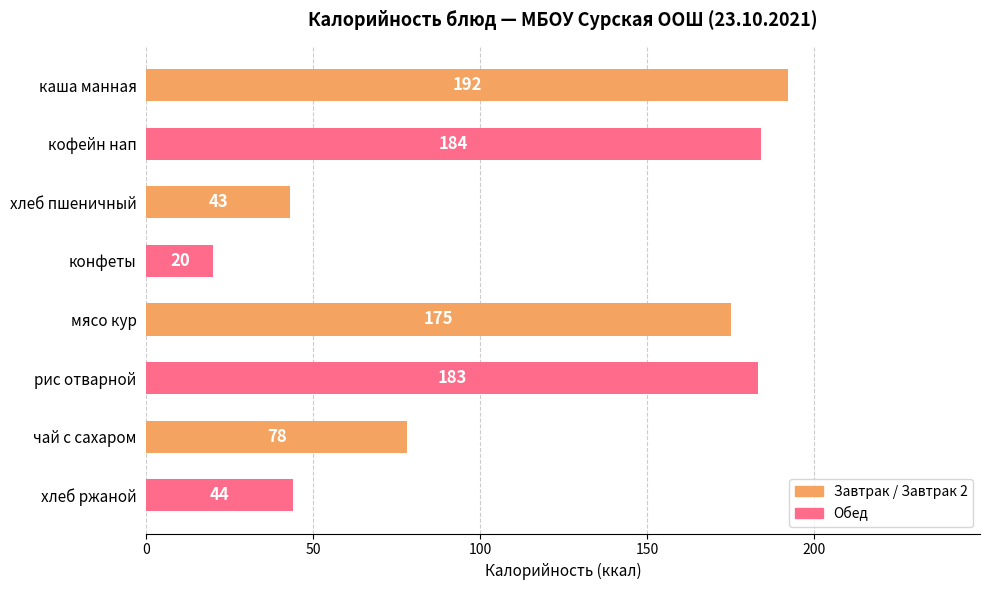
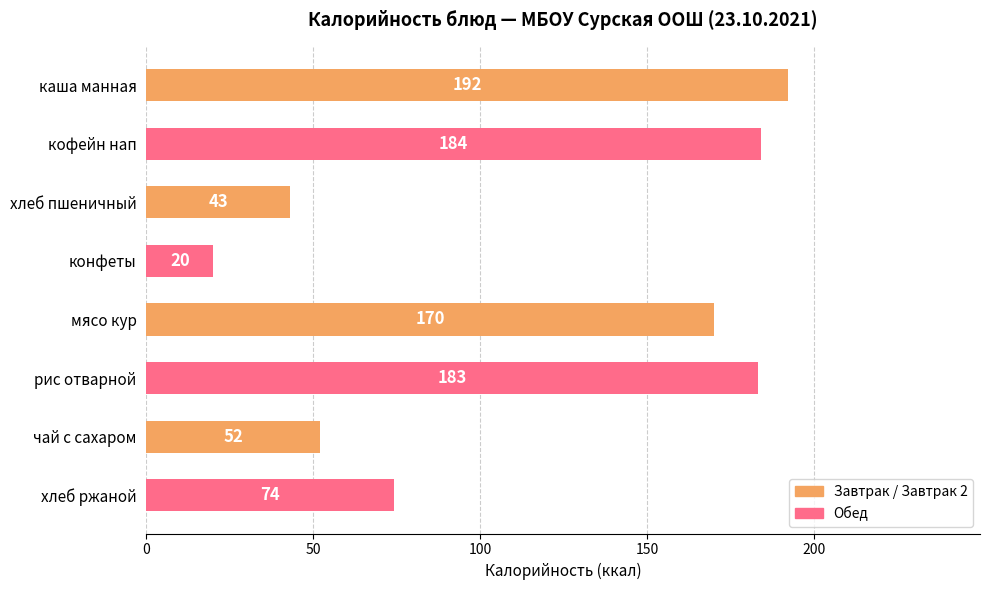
мясо кур: 175 -> 170
чай с сахаром: 78 -> 52
хлеб ржаной: 44 -> 74
